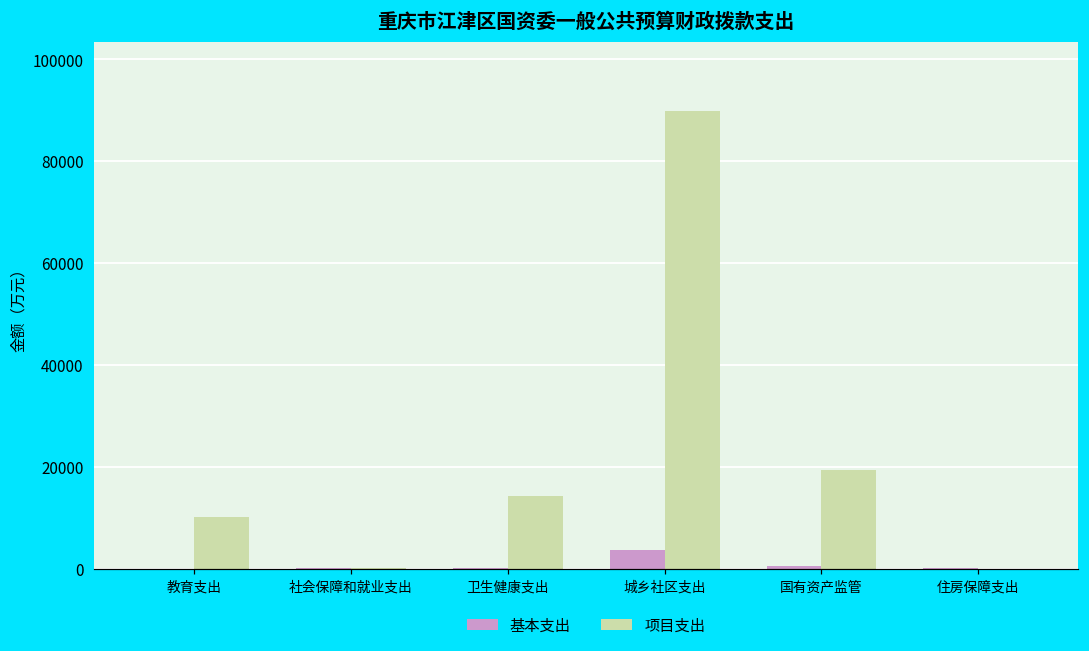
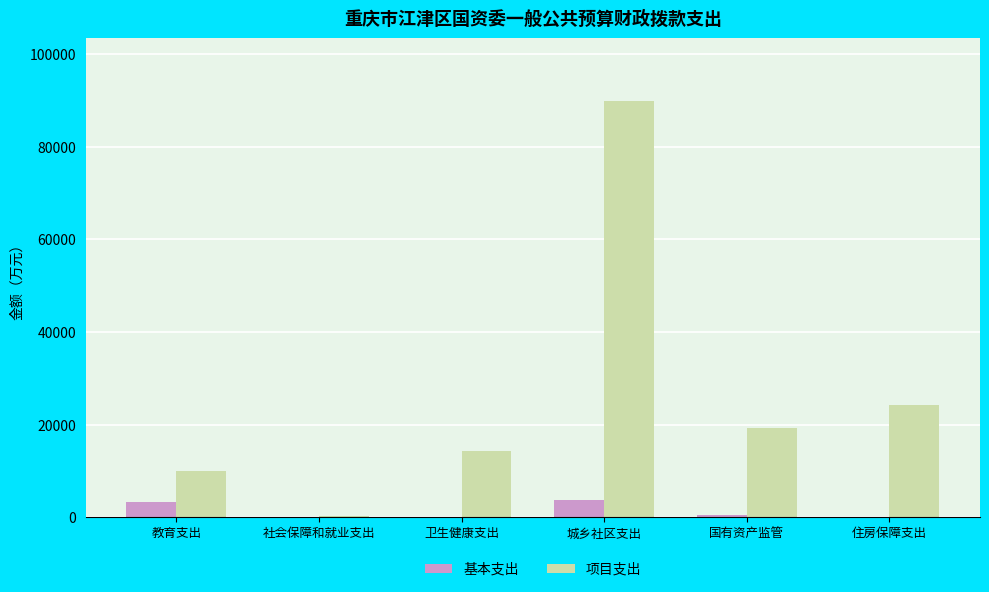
基本支出, 教育支出: 0 -> 3000
项目支出, 住房保障支出: 0 -> 24000
